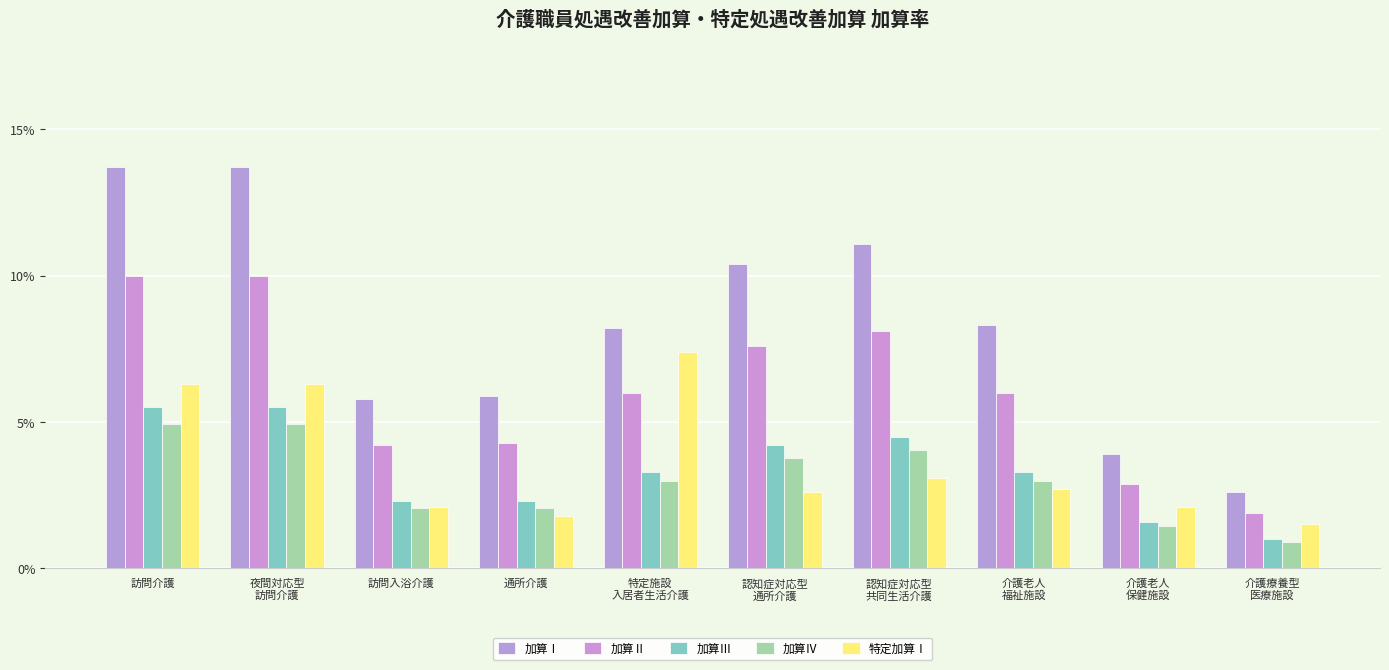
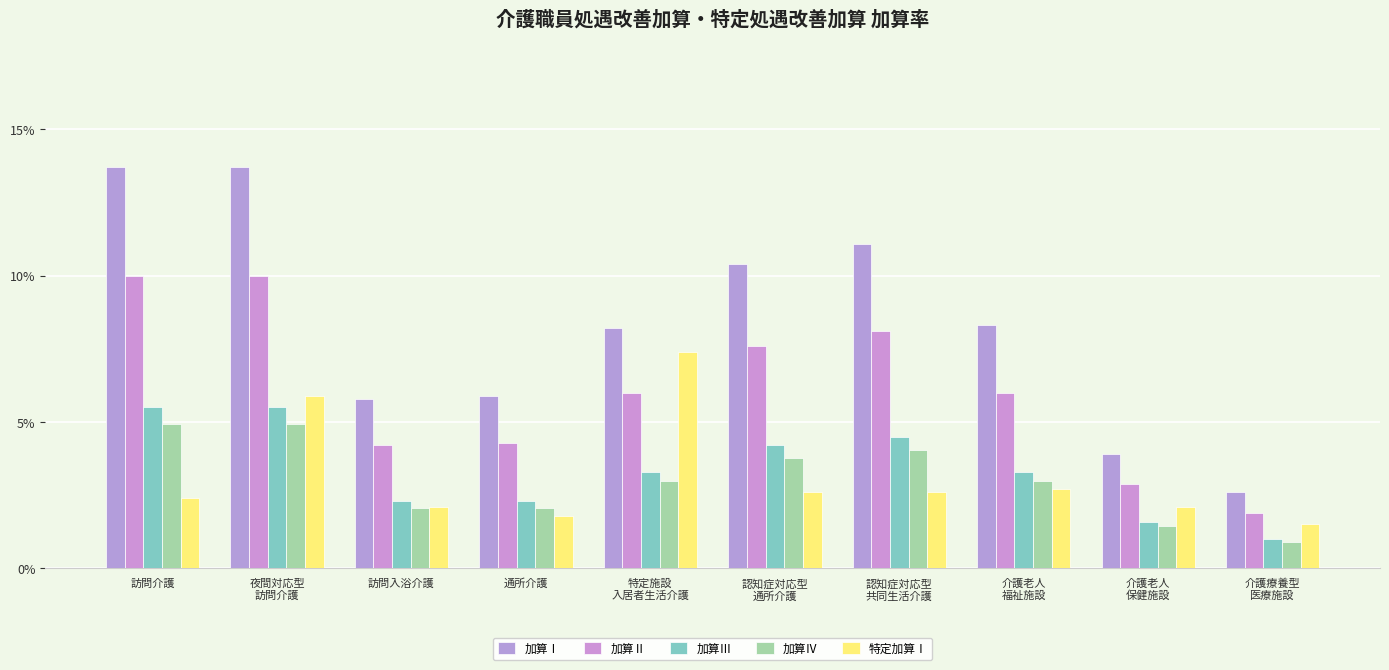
特定加算Ⅰ, 訪問介護: 6.3% -> 2.4%
特定加算Ⅰ, 夜間対応型 訪問介護: 6.3% -> 5.9%
特定加算Ⅰ, 認知症対応型 共同生活介護: 3.1% -> 2.6%
